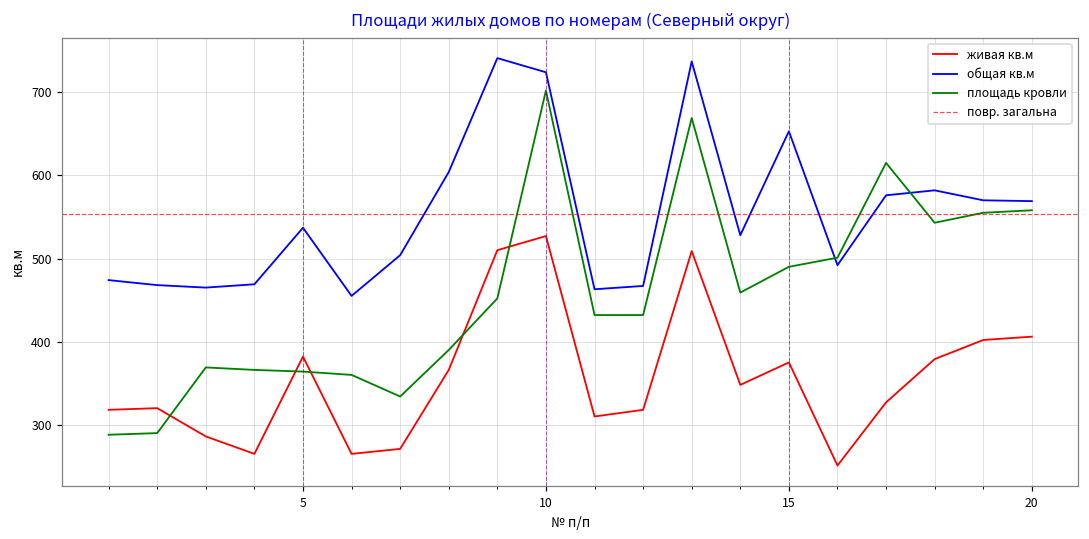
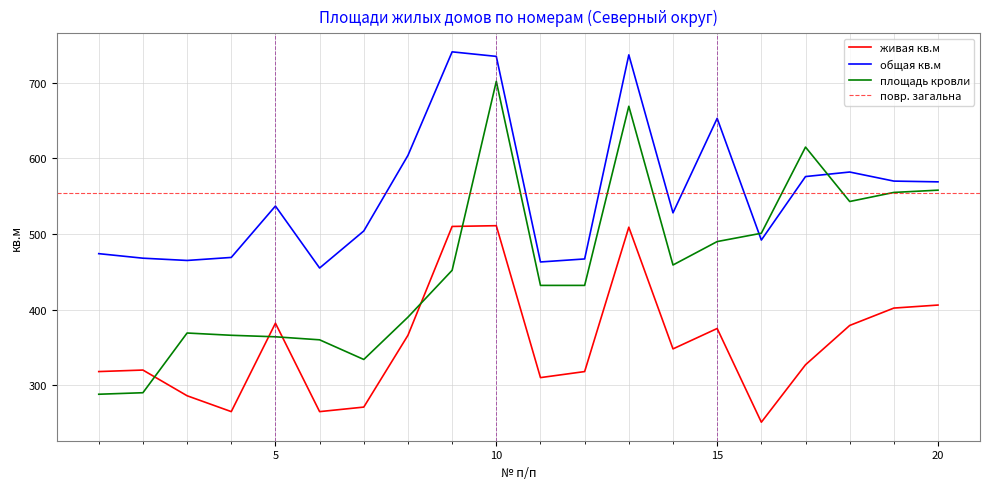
живая кв.м, 10: 530 -> 510
общая кв.м, 10: 720 -> 740
